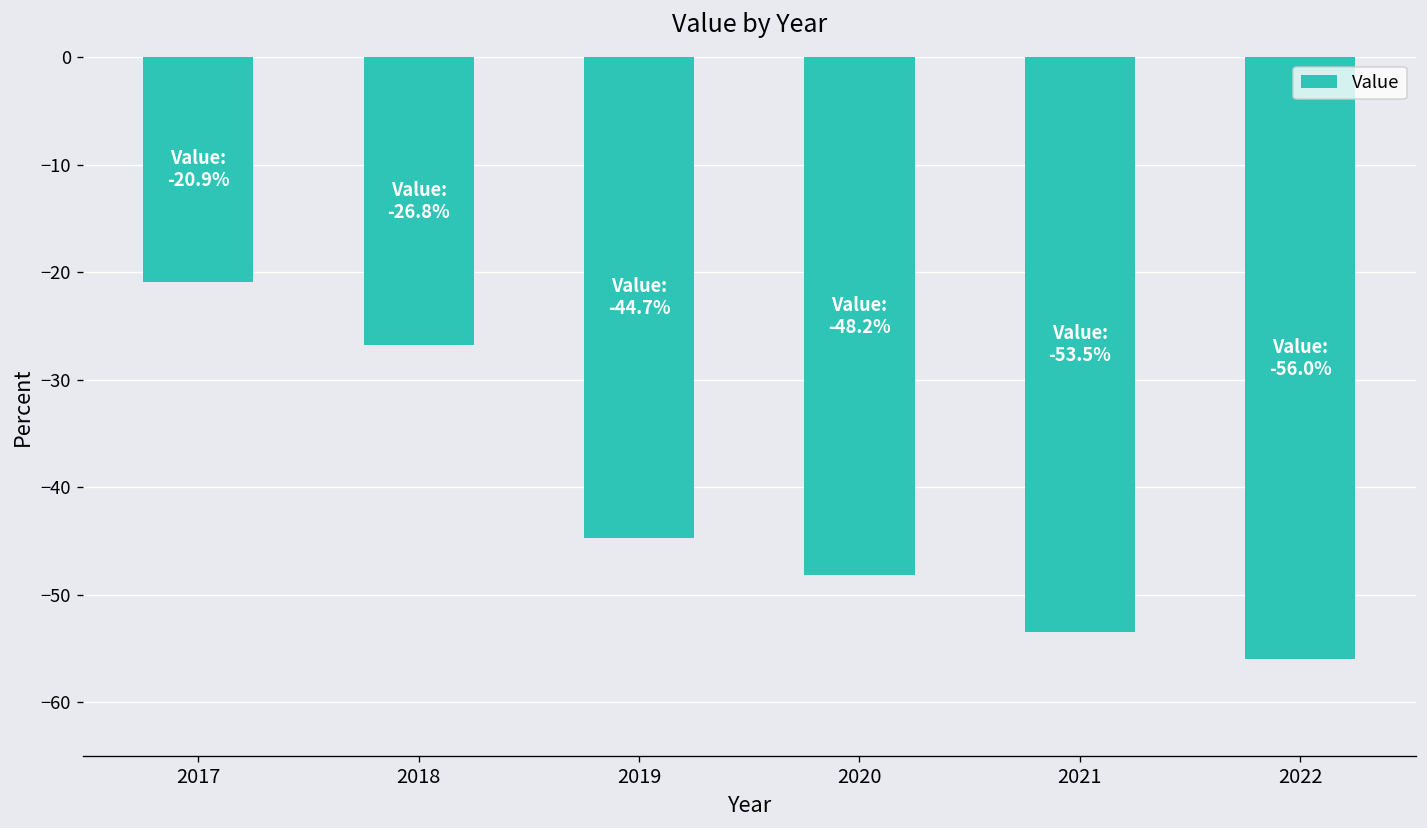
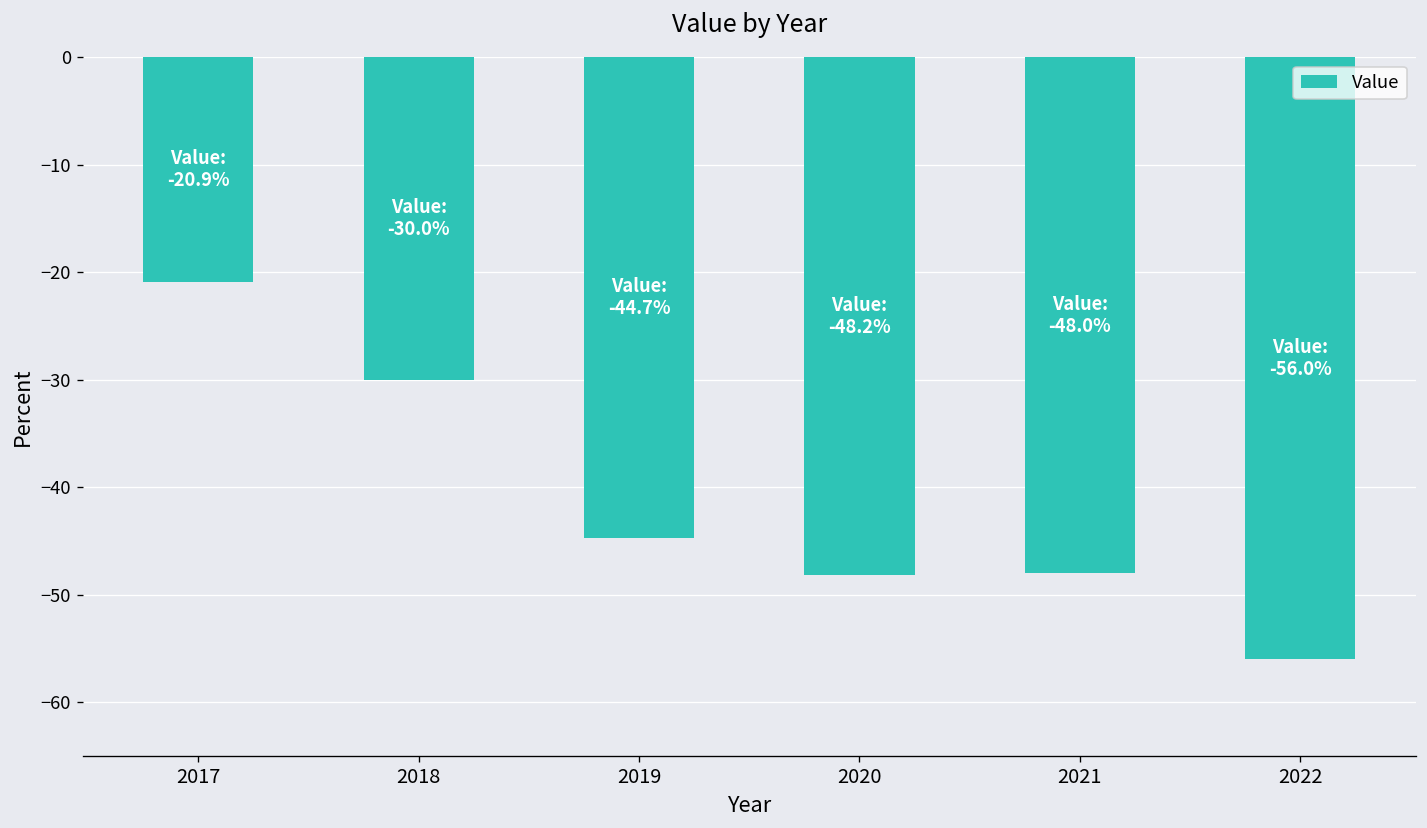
2018: -26.8% -> -30.0%
2021: -53.5% -> -48.0%
